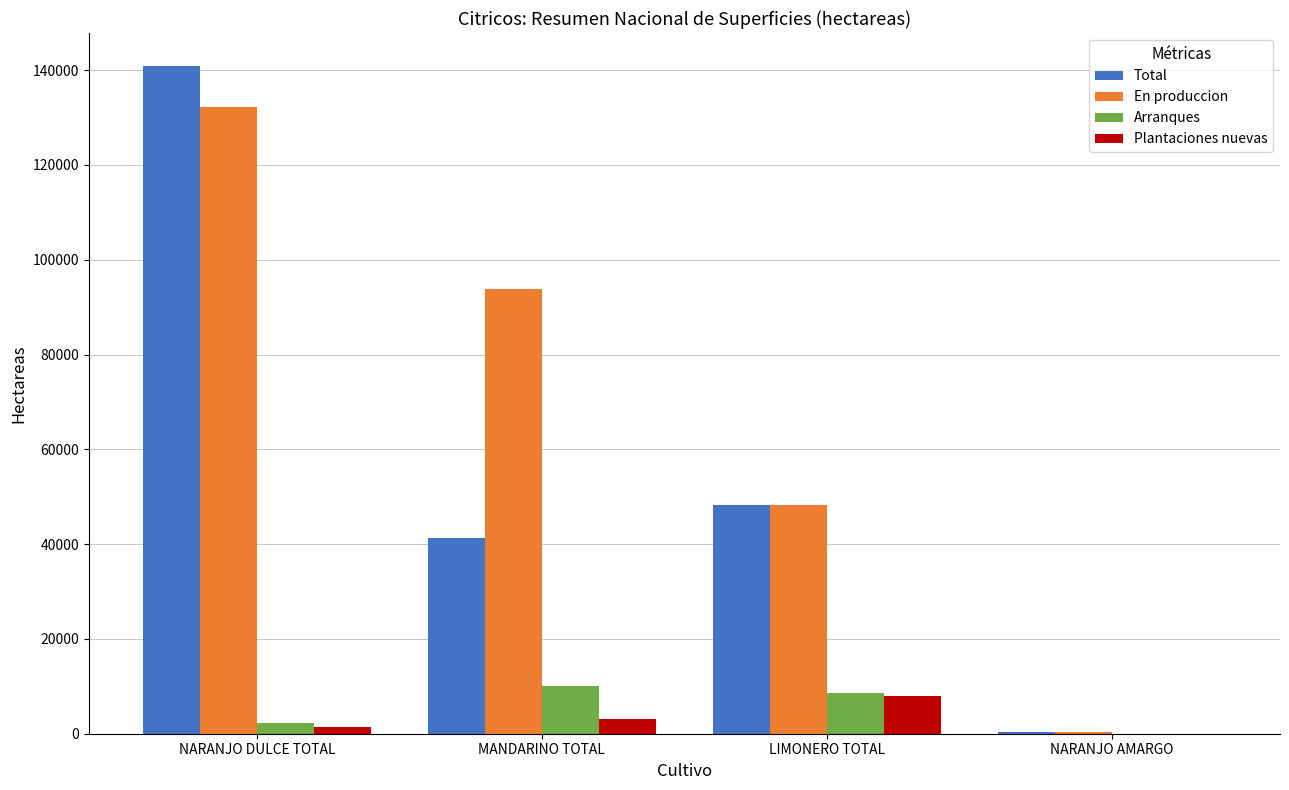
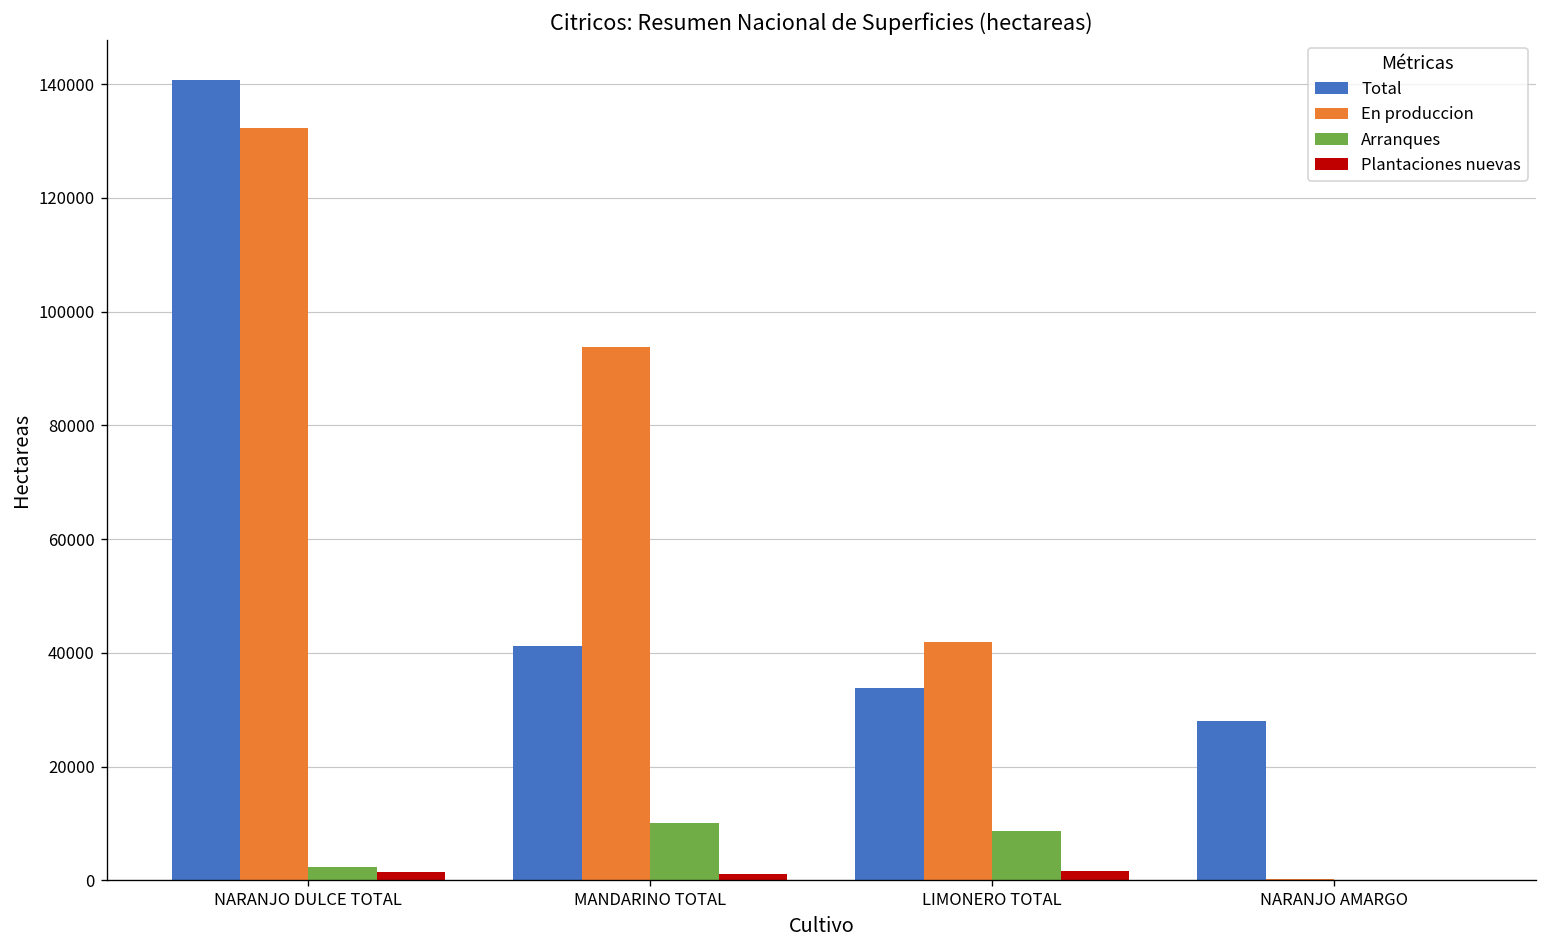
Plantaciones nuevas, MANDARINO TOTAL: 3000 -> 1000
Total, LIMONERO TOTAL: 48000 -> 34000
En produccion, LIMONERO TOTAL: 48000 -> 42000
Plantaciones nuevas, LIMONERO TOTAL: 8000 -> 2000
Total, NARANJO AMARGO: 0 -> 28000
